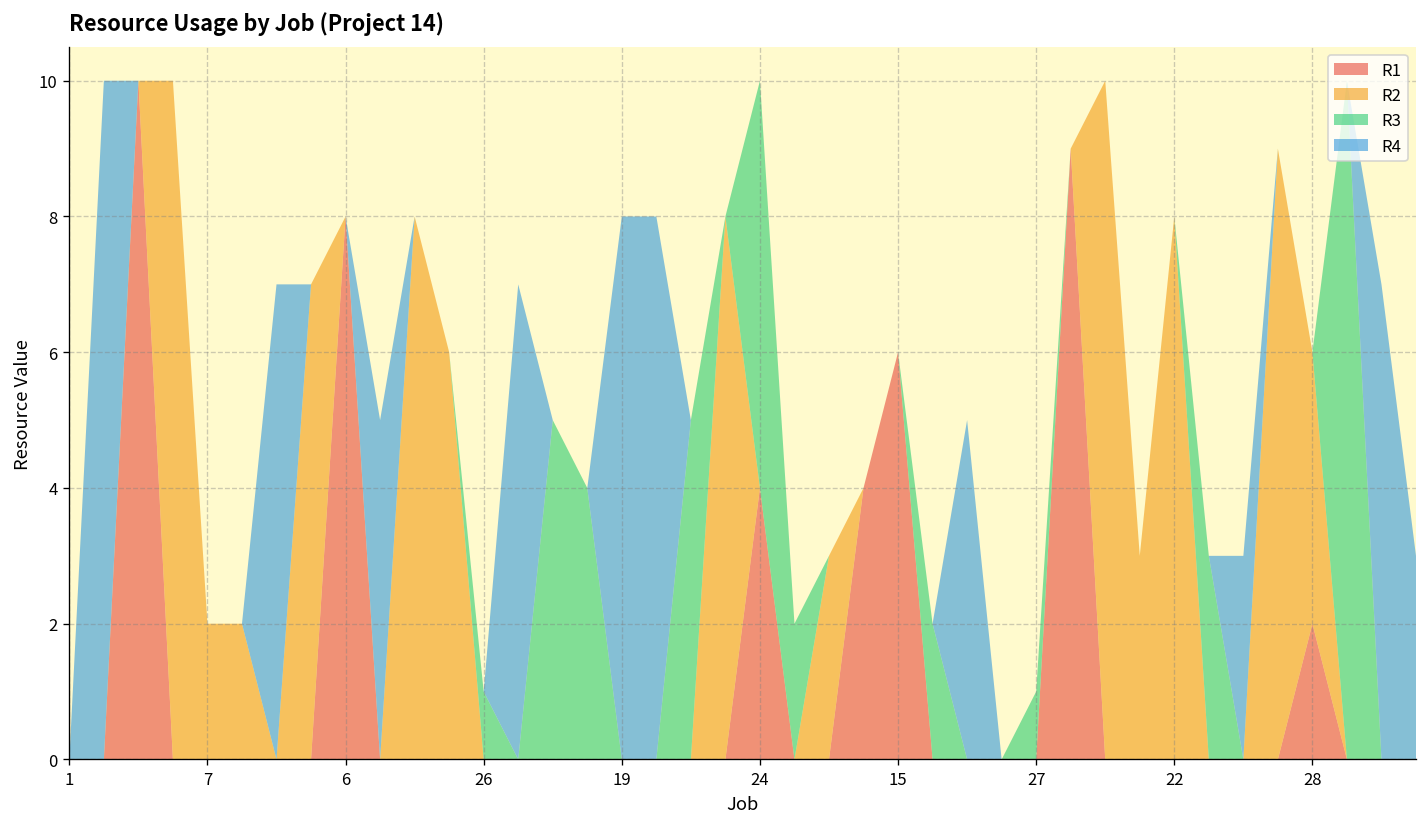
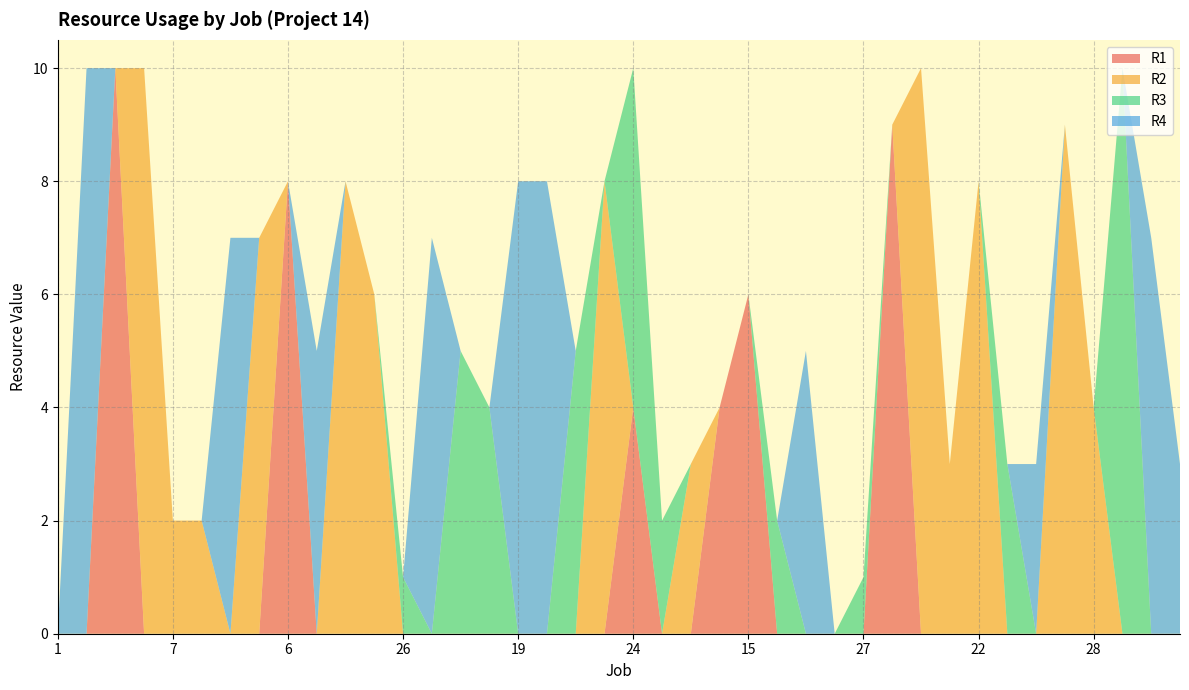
R1, 28: 2 -> 0
